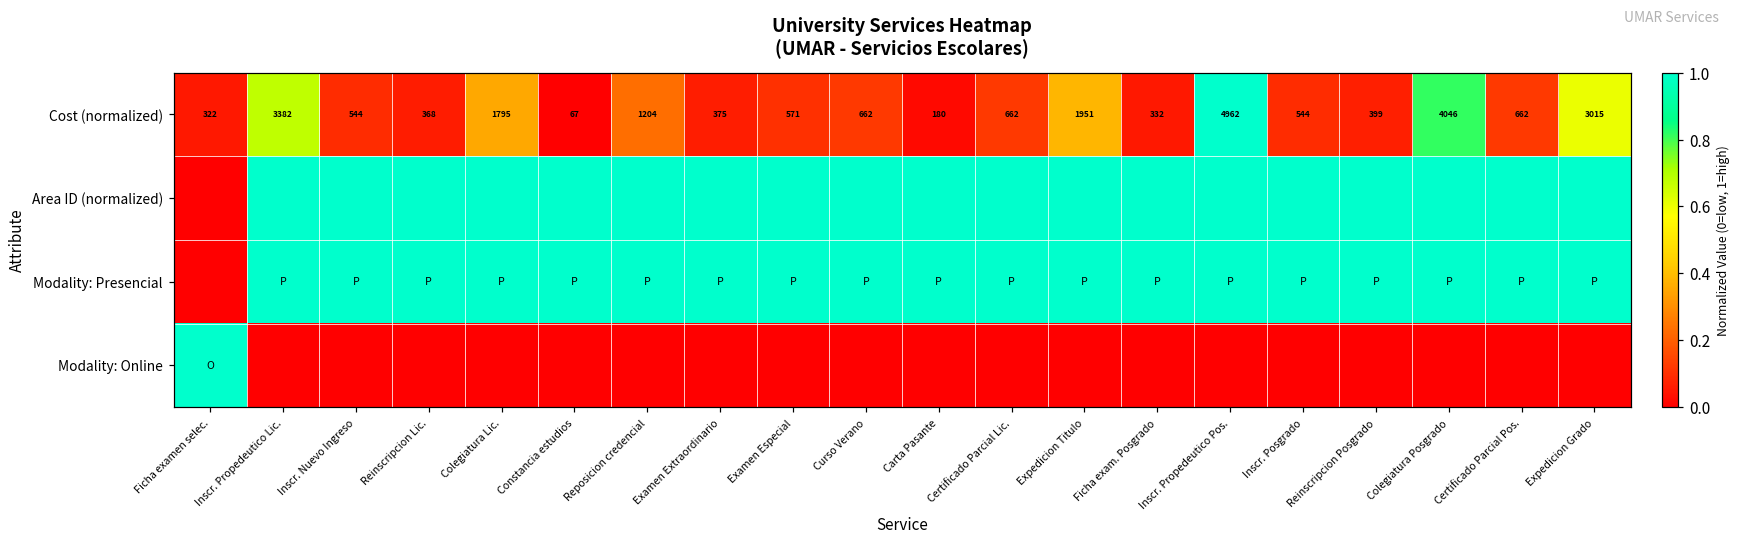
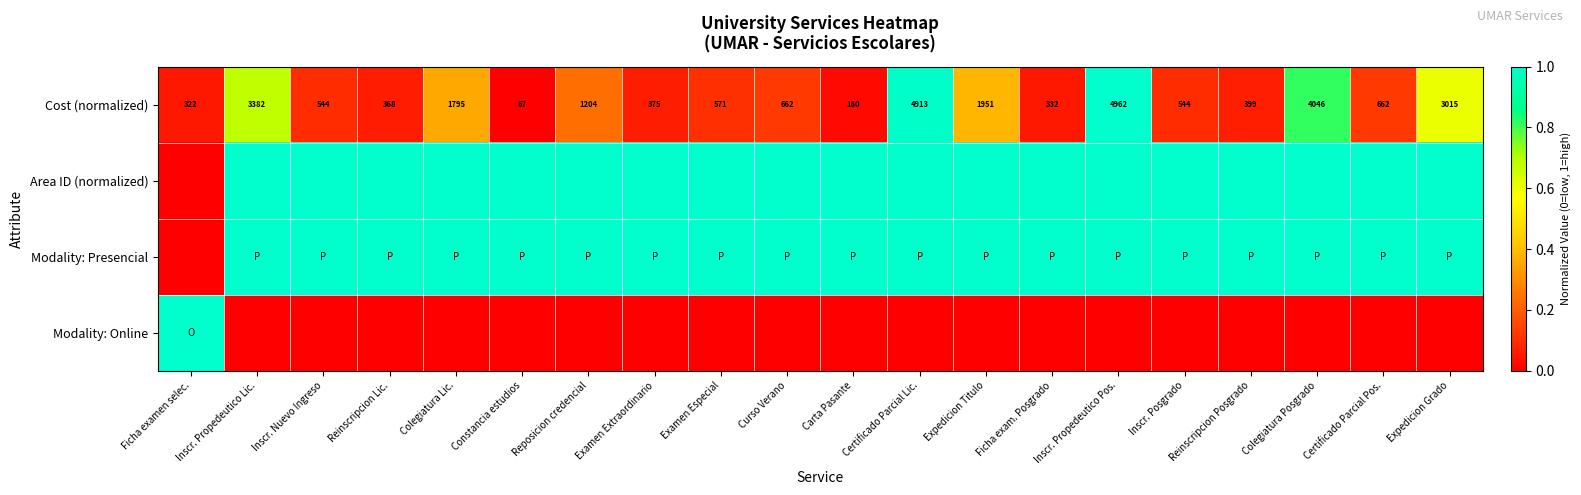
Cost (normalized), Certificado Parcial Lic.: 662 -> 4913
